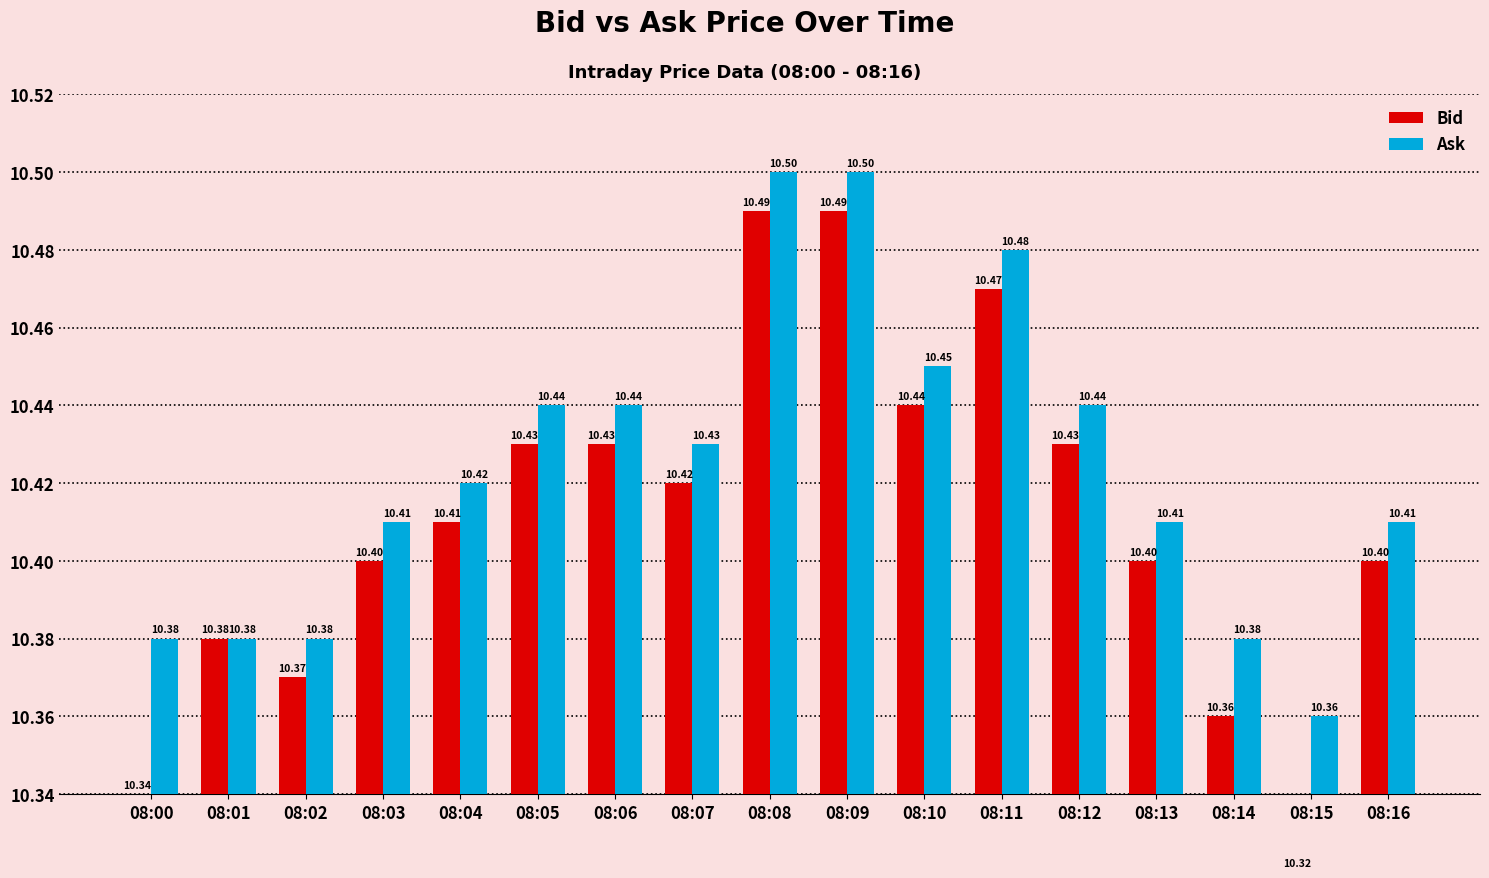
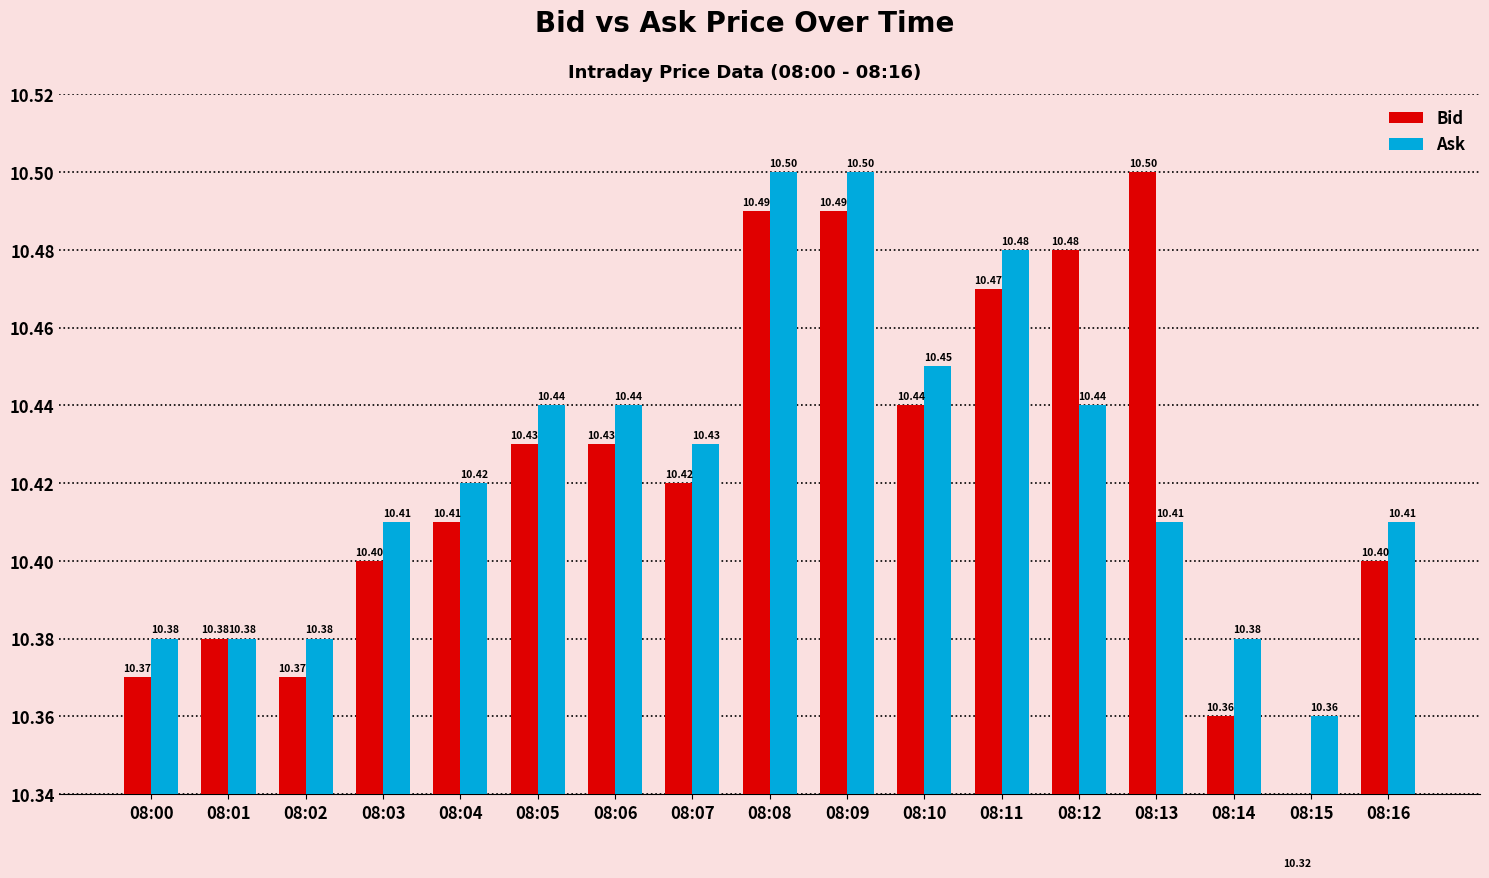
Bid, 08:00: 10.34 -> 10.37
Bid, 08:12: 10.43 -> 10.48
Bid, 08:13: 10.40 -> 10.50
